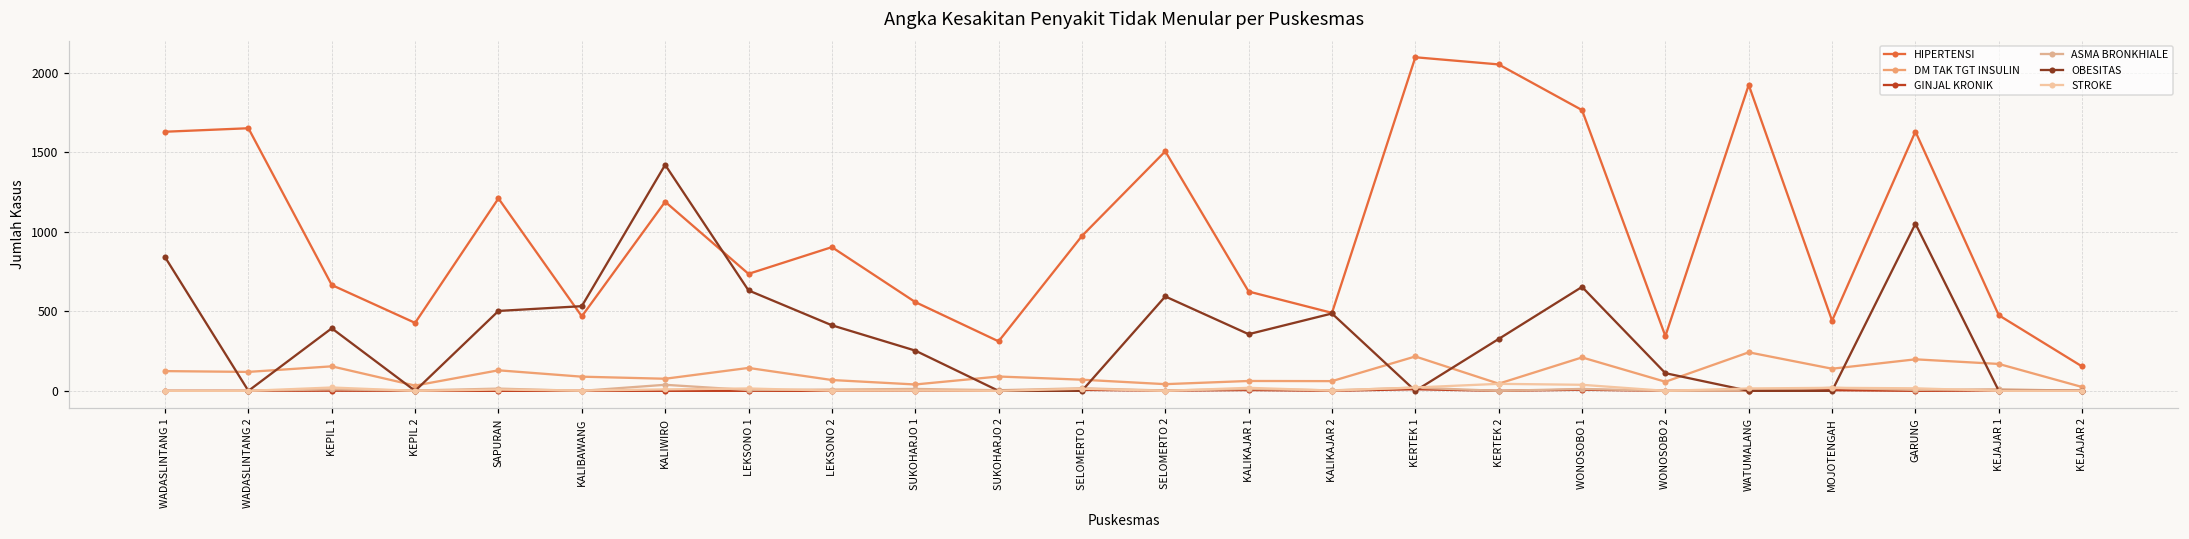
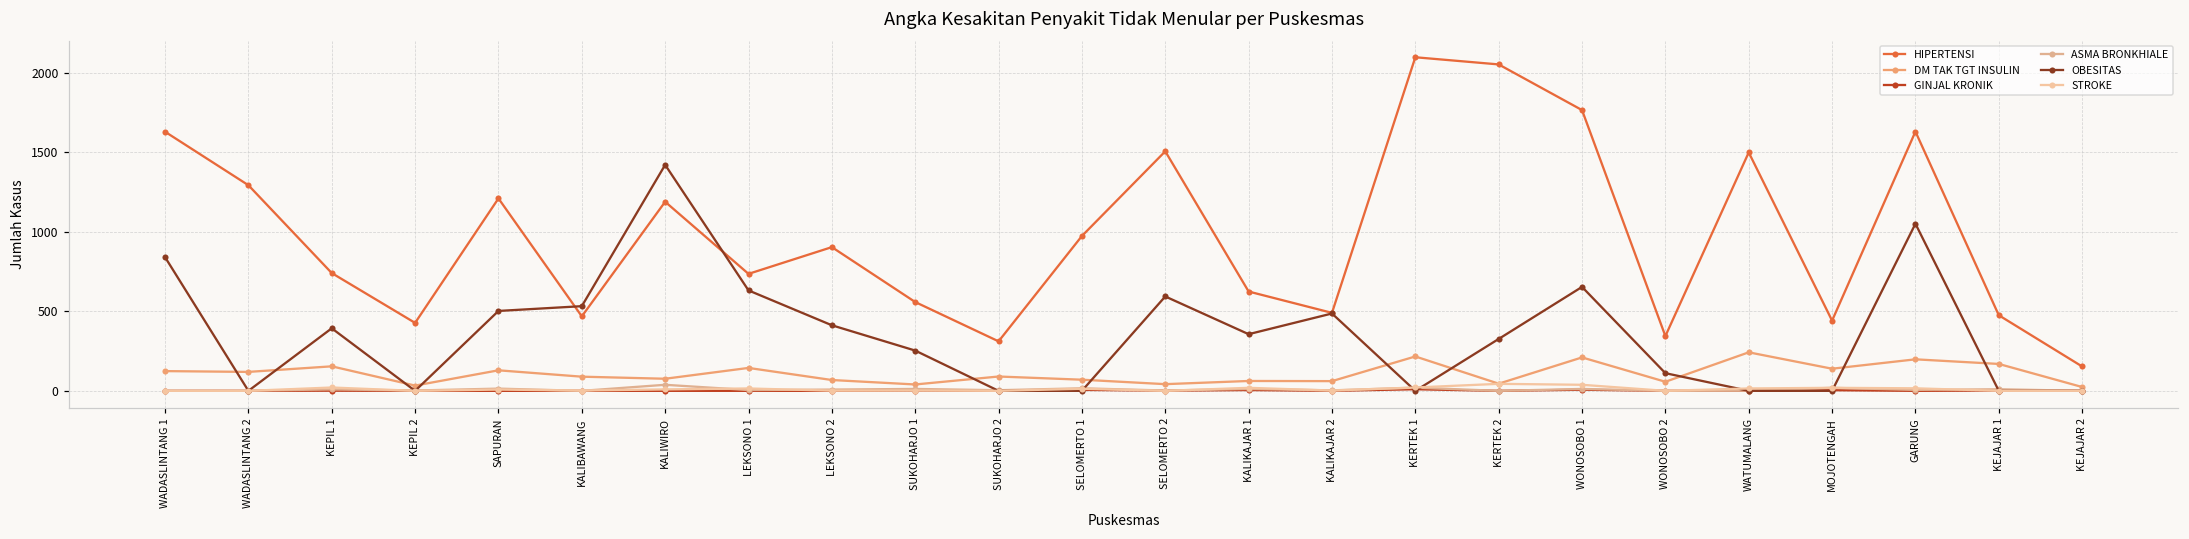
HIPERTENSI, WADASLINTANG 2: 1650 -> 1290
HIPERTENSI, KEPIL 1: 670 -> 740
HIPERTENSI, WATUMALANG: 1920 -> 1500
